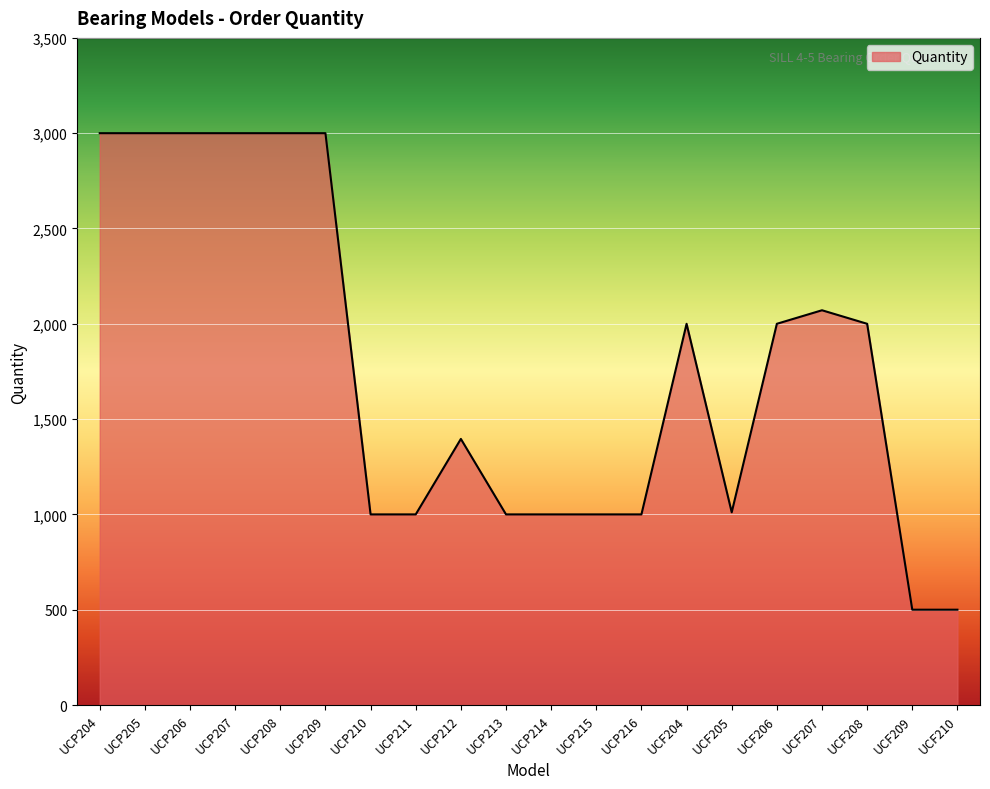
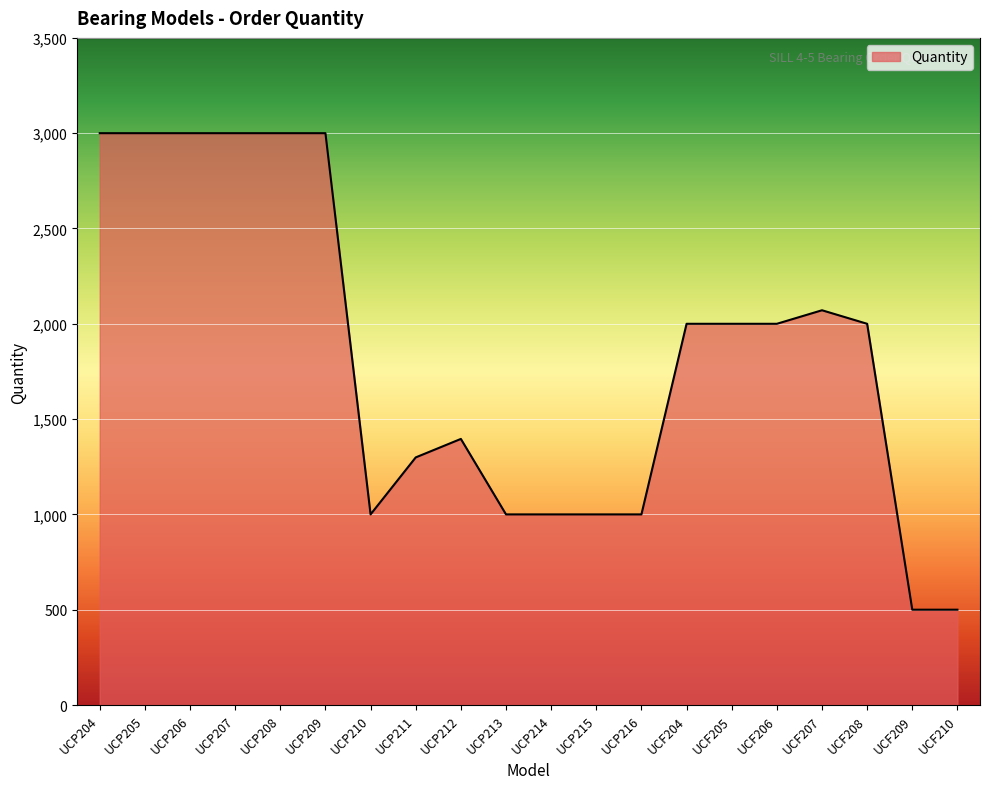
UCP211: 1,000 -> 1,300
UCF205: 1,010 -> 2,000
